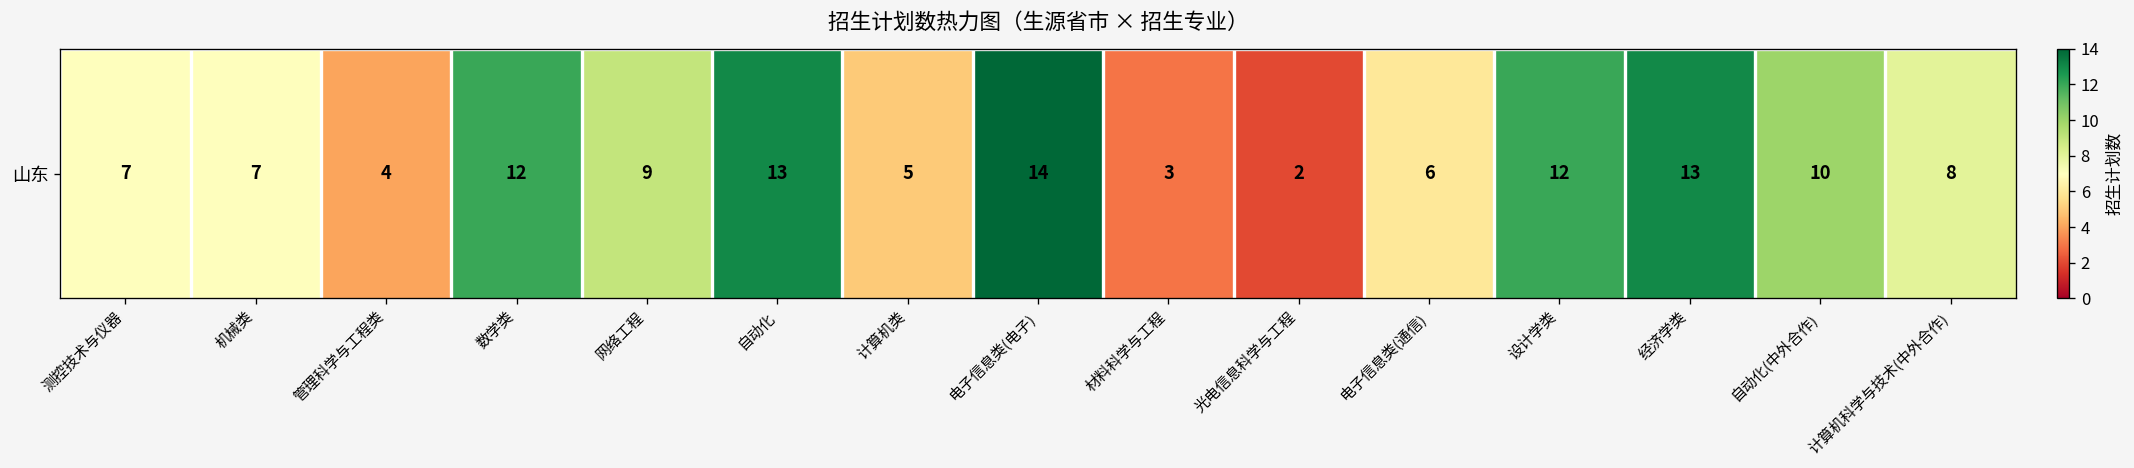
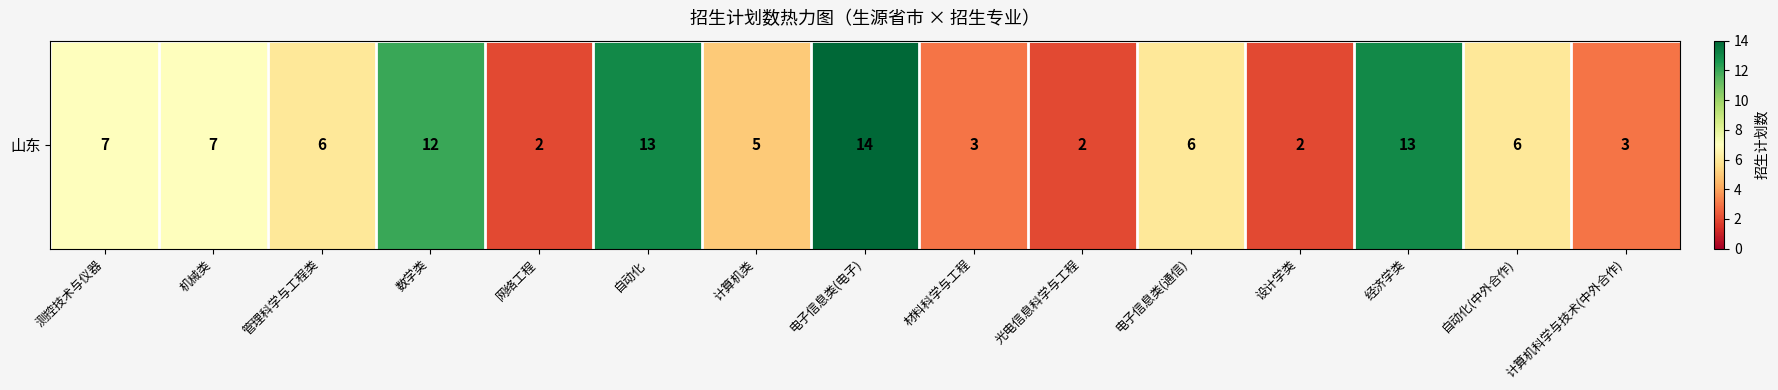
山东, 管理科学与工程类: 4 -> 6
山东, 网络工程: 9 -> 2
山东, 设计学类: 12 -> 2
山东, 自动化(中外合作): 10 -> 6
山东, 计算机科学与技术(中外合作): 8 -> 3
